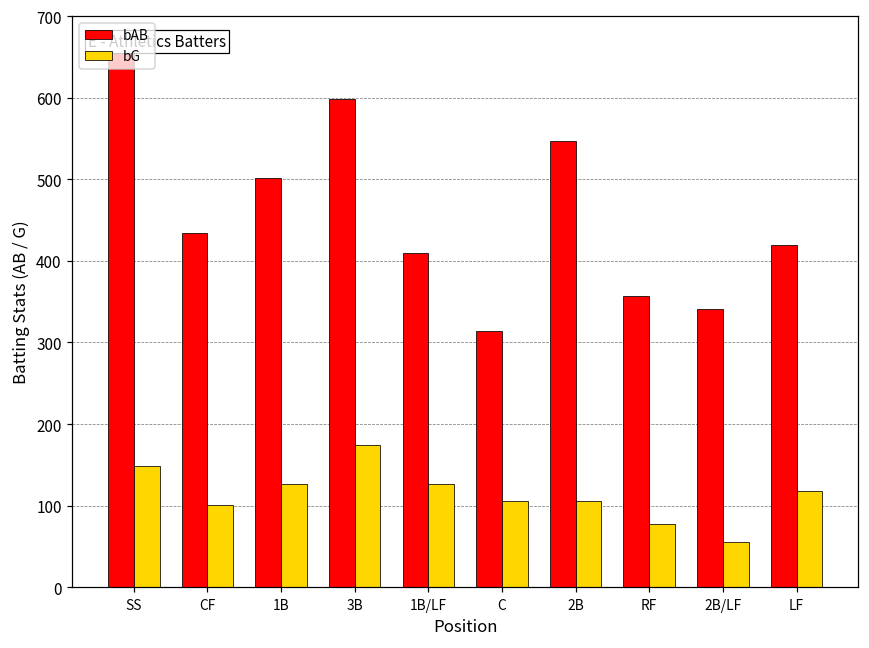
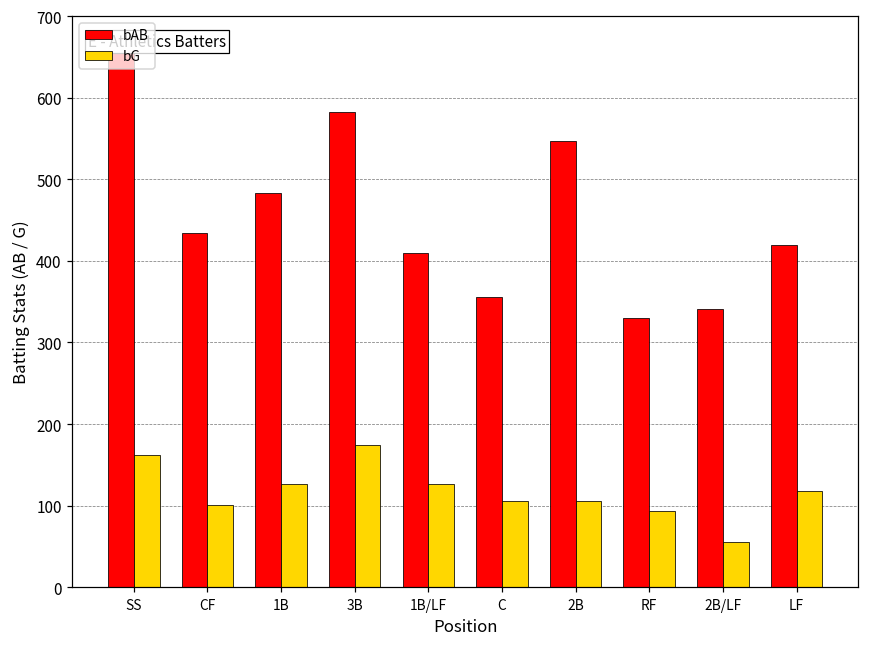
bG, SS: 150 -> 160
bAB, 1B: 500 -> 480
bAB, 3B: 600 -> 580
bAB, C: 310 -> 360
bAB, RF: 360 -> 330
bG, RF: 80 -> 90
